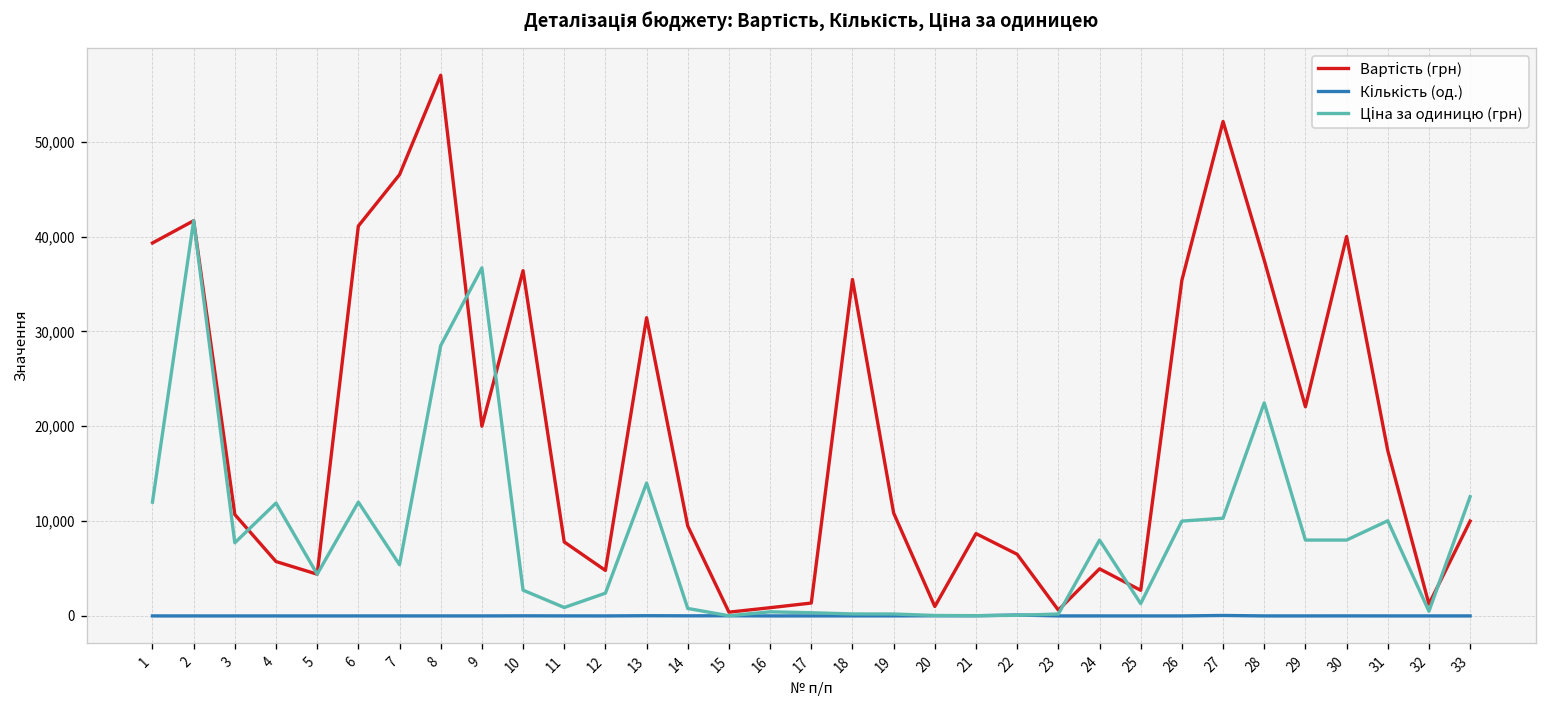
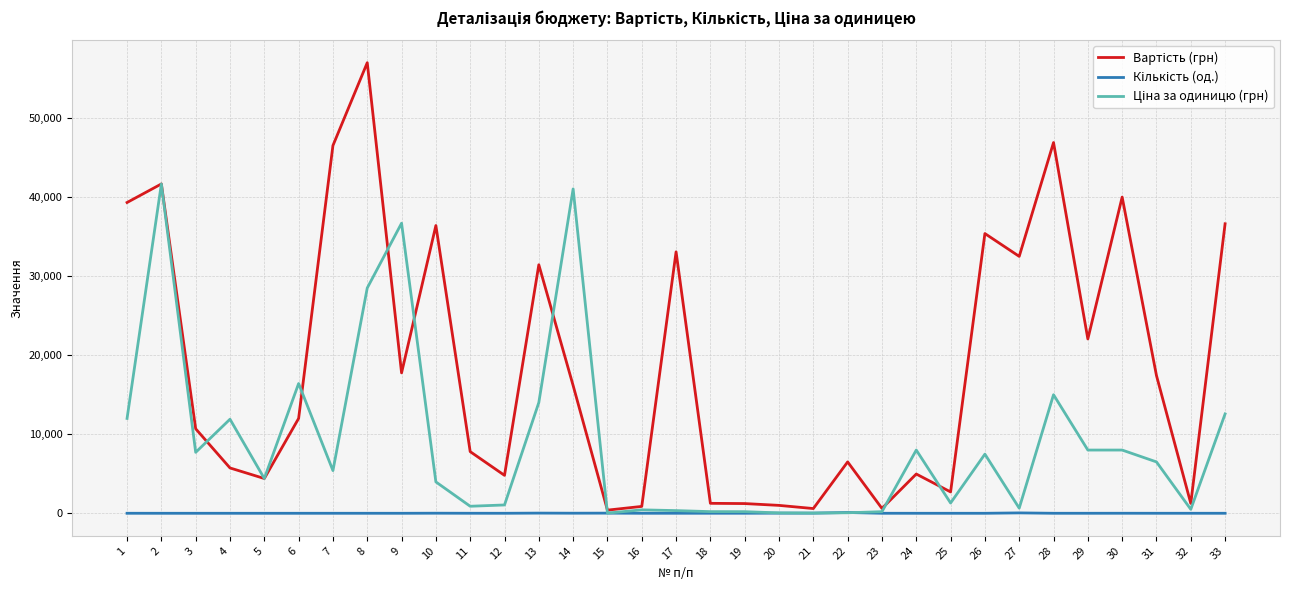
Вартість (грн), 6: 41,000 -> 12,000
Ціна за одиницю (грн), 6: 12,000 -> 16,000
Вартість (грн), 9: 20,000 -> 18,000
Ціна за одиницю (грн), 10: 3,000 -> 4,000
Ціна за одиницю (грн), 12: 2,000 -> 1,000
Вартість (грн), 14: 9,000 -> 16,000
Ціна за одиницю (грн), 14: 1,000 -> 41,000
Вартість (грн), 17: 1,000 -> 33,000
Вартість (грн), 18: 35,000 -> 1,000
Вартість (грн), 19: 11,000 -> 1,000
Вартість (грн), 21: 9,000 -> 1,000
Ціна за одиницю (грн), 26: 10,000 -> 7,000
Вартість (грн), 27: 52,000 -> 33,000
Ціна за одиницю (грн), 27: 10,000 -> 1,000
Вартість (грн), 28: 38,000 -> 47,000
Ціна за одиницю (грн), 28: 22,000 -> 15,000
Ціна за одиницю (грн), 31: 10,000 -> 7,000
Вартість (грн), 33: 10,000 -> 37,000
